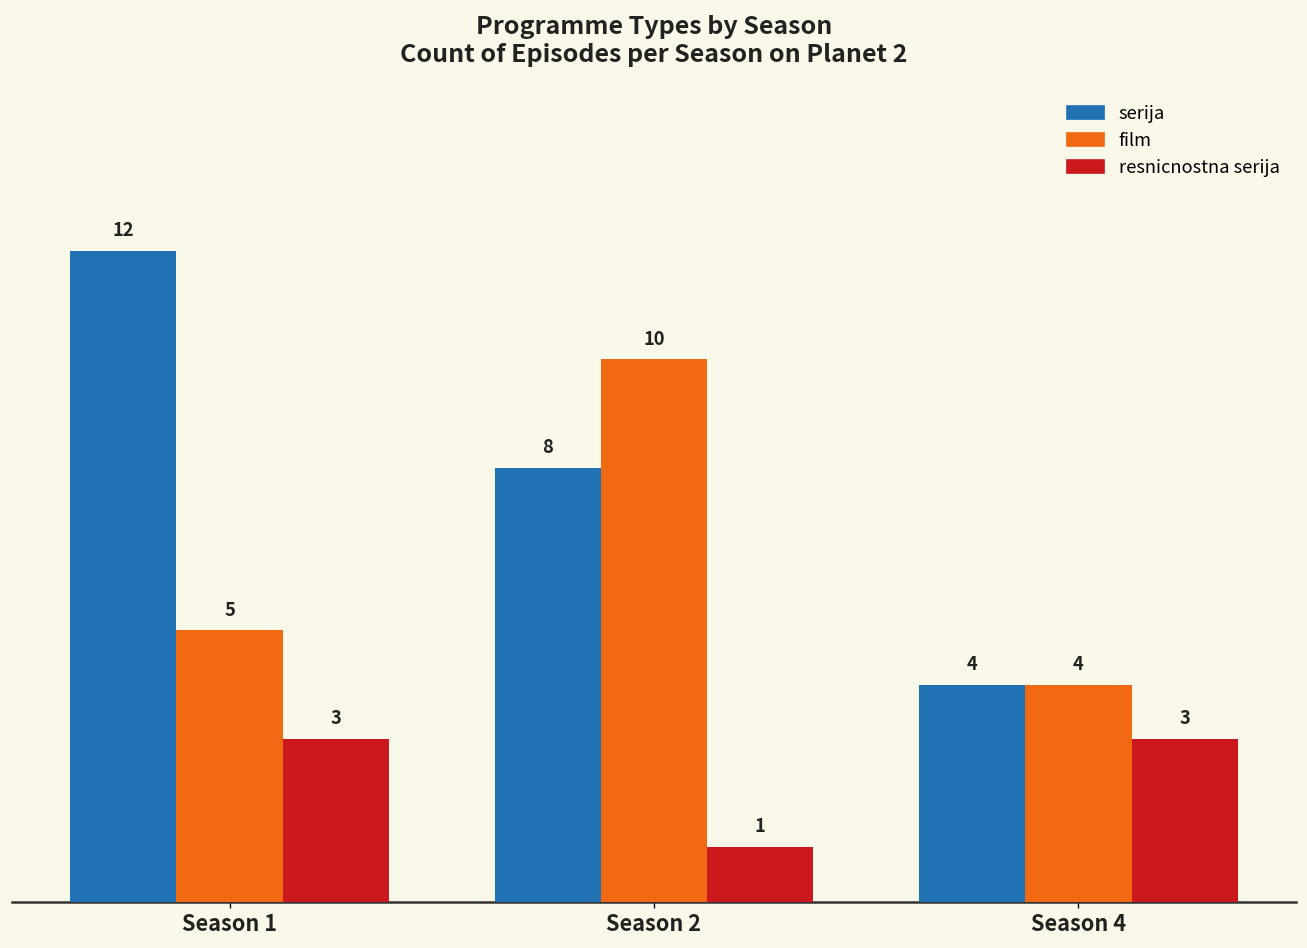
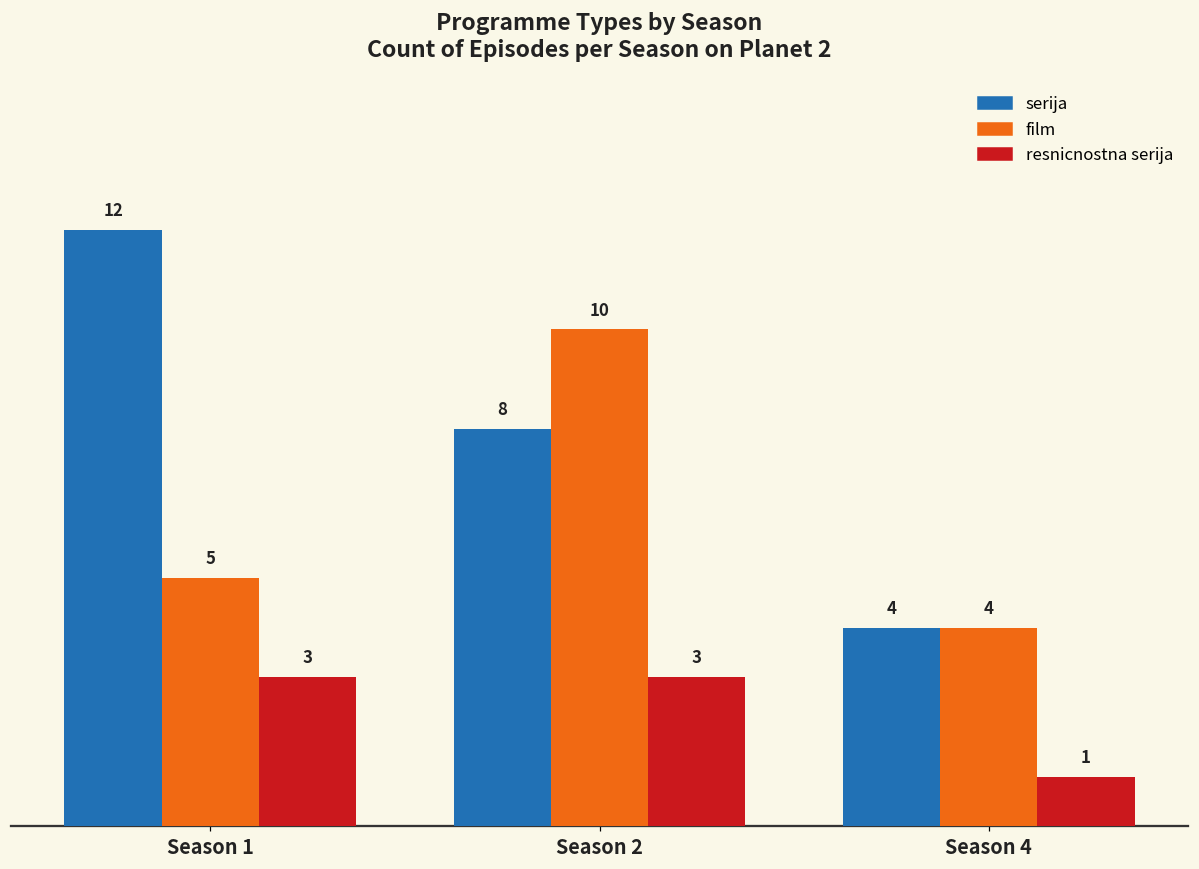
resnicnostna serija, Season 2: 1 -> 3
resnicnostna serija, Season 4: 3 -> 1
